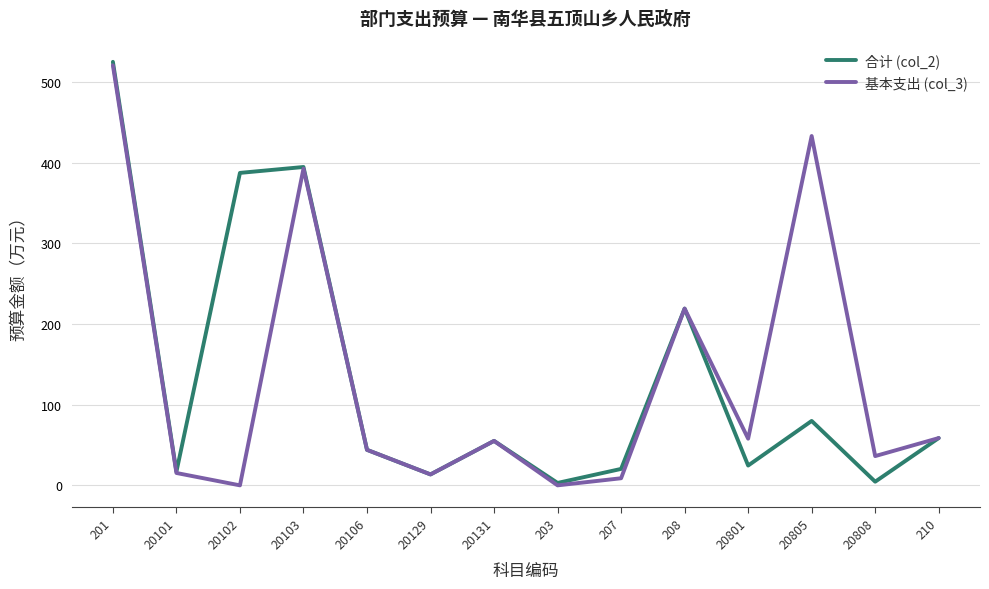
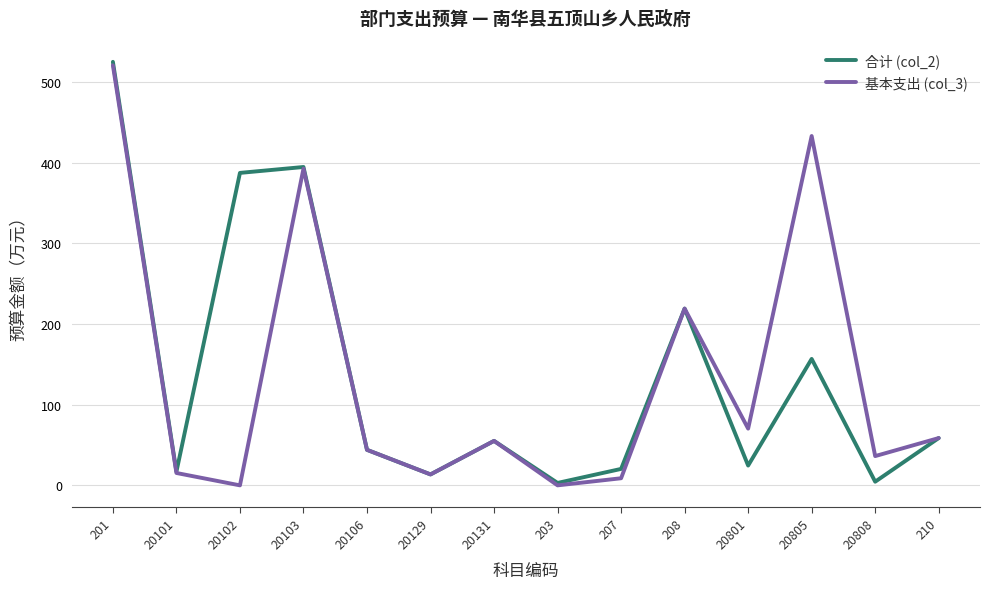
基本支出 (col_3), 20801: 60 -> 70
合计 (col_2), 20805: 80 -> 160
